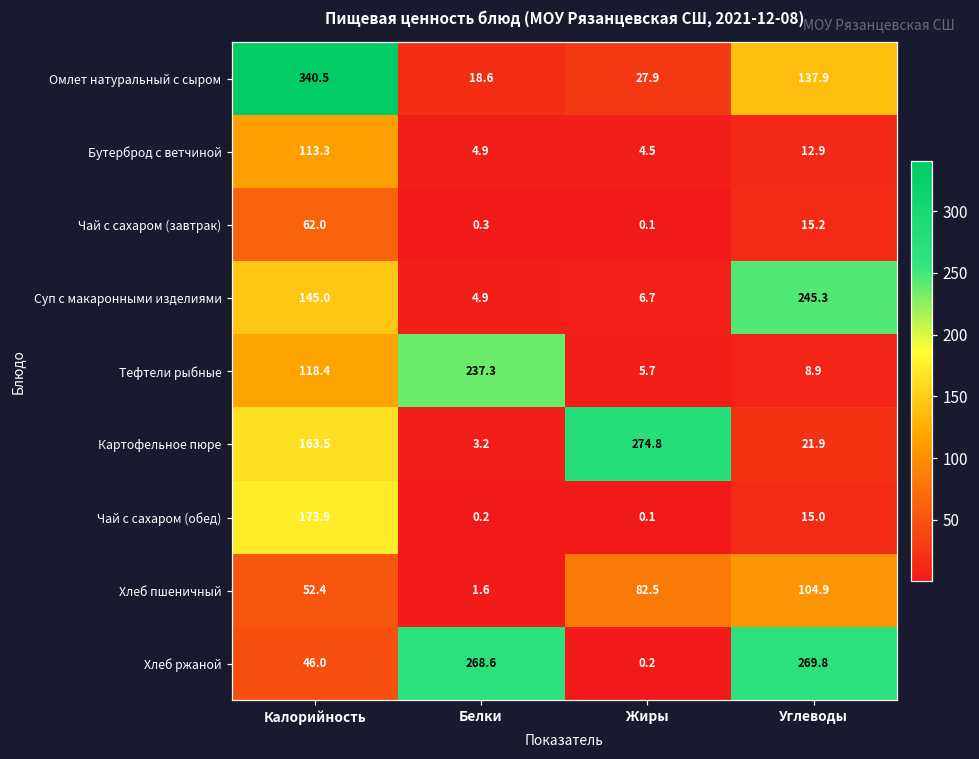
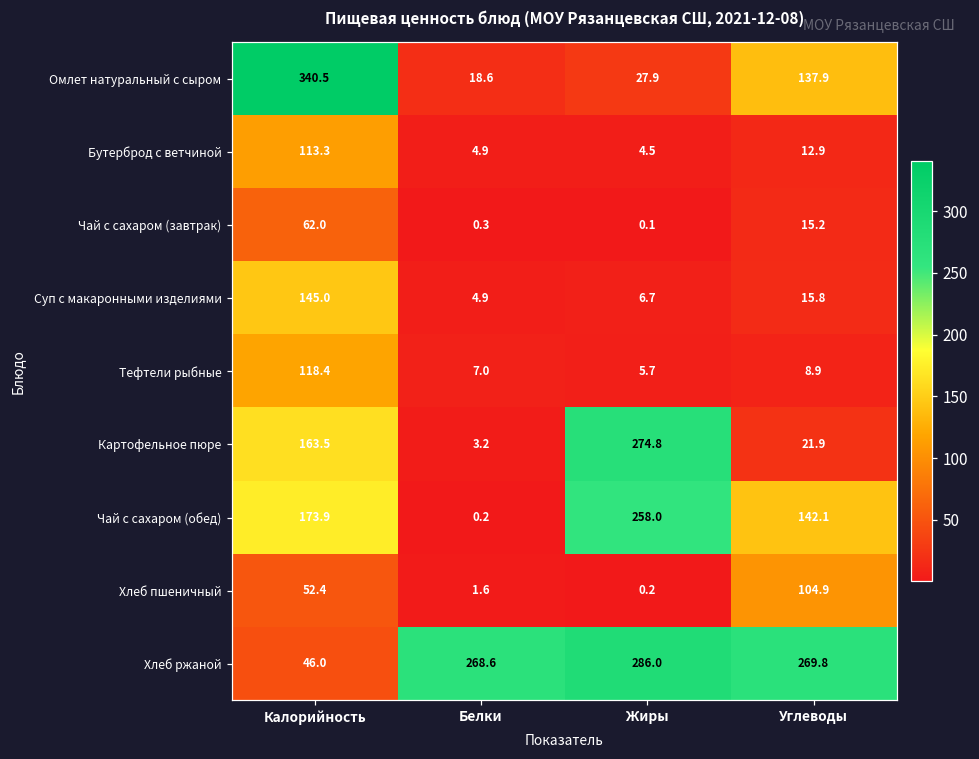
Суп с макаронными изделиями, Углеводы: 245.3 -> 15.8
Тефтели рыбные, Белки: 237.3 -> 7.0
Чай с сахаром (обед), Жиры: 0.1 -> 258.0
Чай с сахаром (обед), Углеводы: 15.0 -> 142.1
Хлеб пшеничный, Жиры: 82.5 -> 0.2
Хлеб ржаной, Жиры: 0.2 -> 286.0
